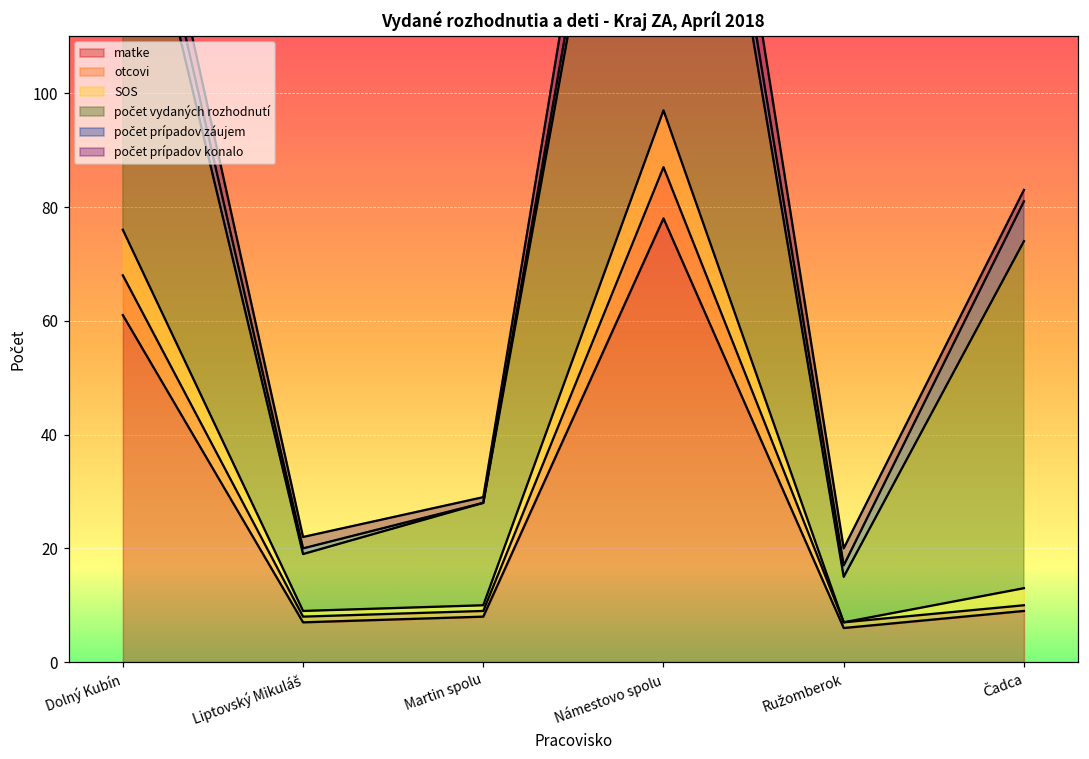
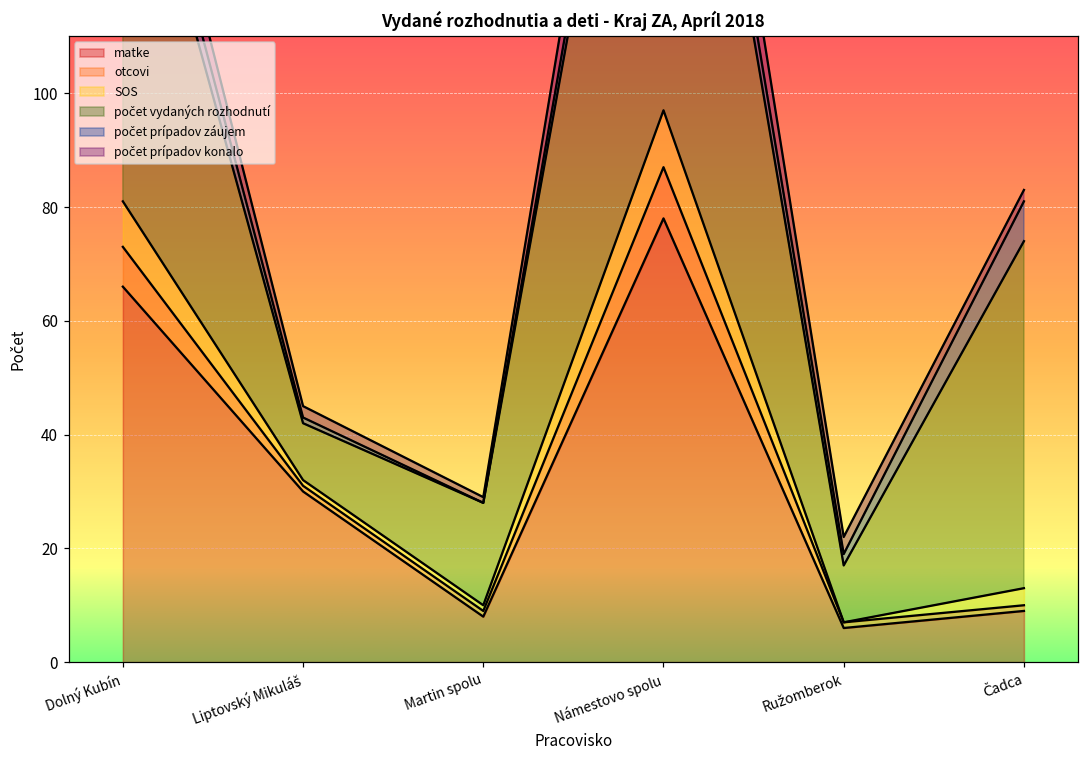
matke, Dolný Kubín: 61 -> 66
matke, Liptovský Mikuláš: 7 -> 30
počet vydaných rozhodnutí, Ružomberok: 8 -> 10
